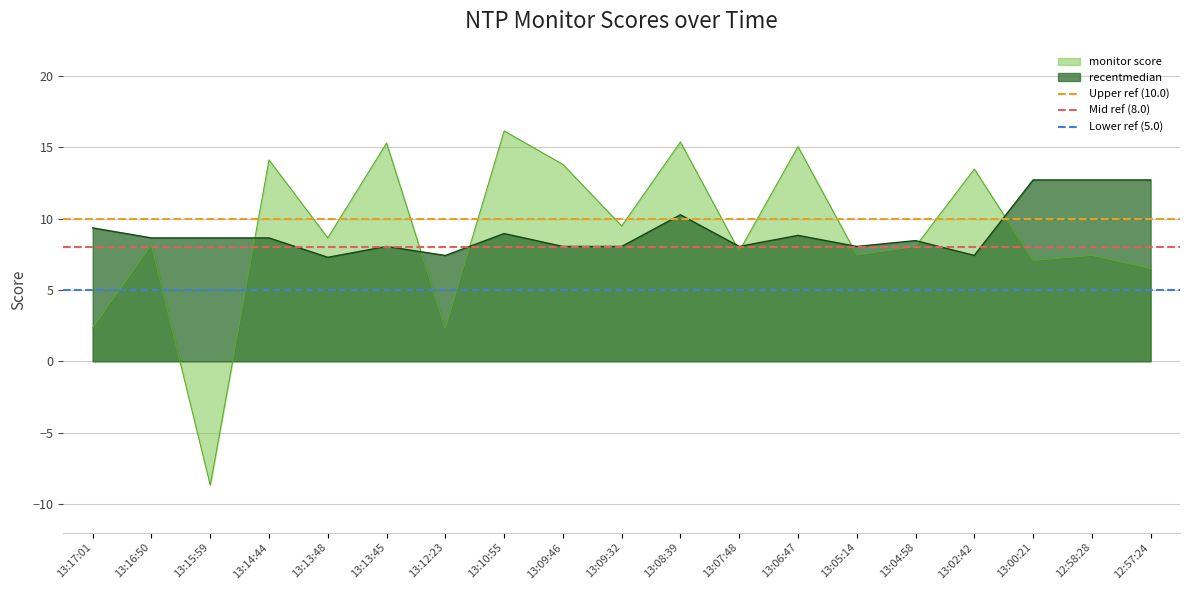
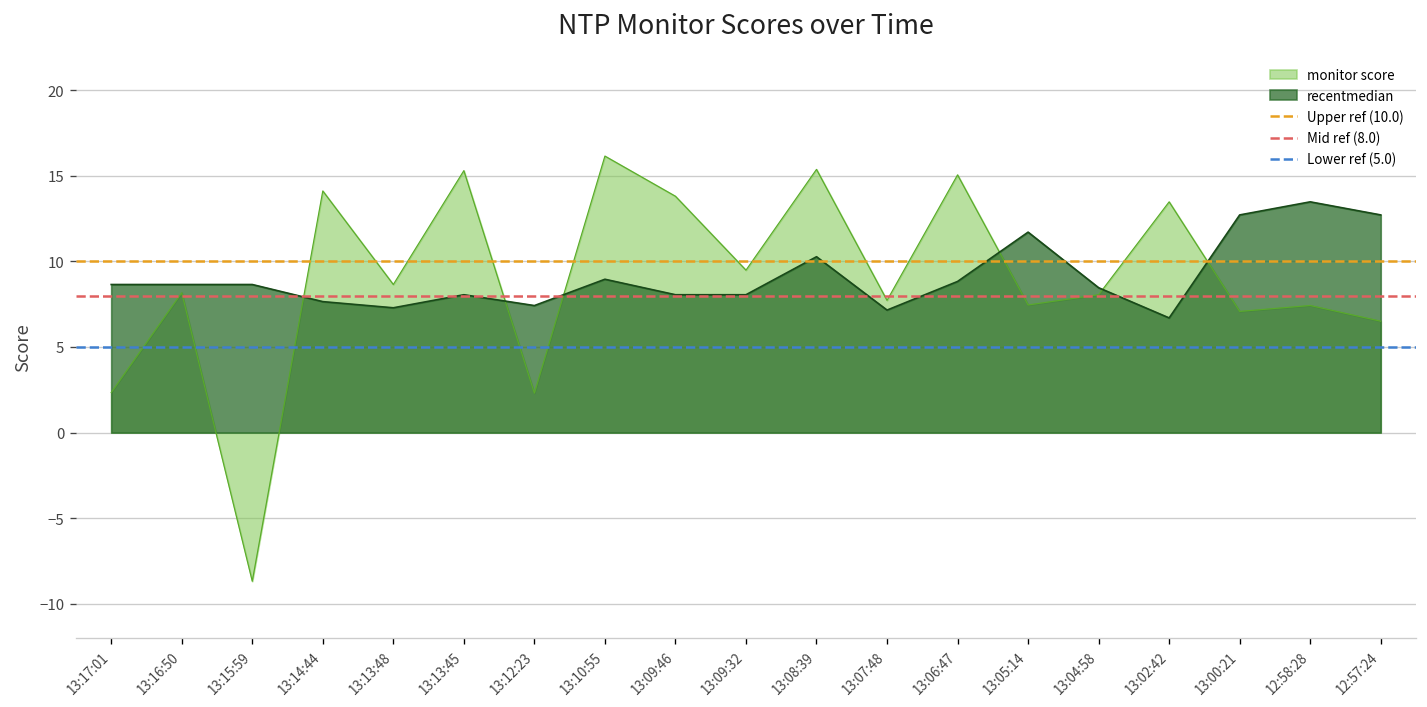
recentmedian, 13:17:01: 9.4 -> 8.6
recentmedian, 13:14:44: 8.6 -> 7.6
recentmedian, 13:07:48: 8.1 -> 7.2
recentmedian, 13:05:14: 8.1 -> 11.7
recentmedian, 13:02:42: 7.4 -> 6.7
recentmedian, 12:58:28: 12.7 -> 13.5
